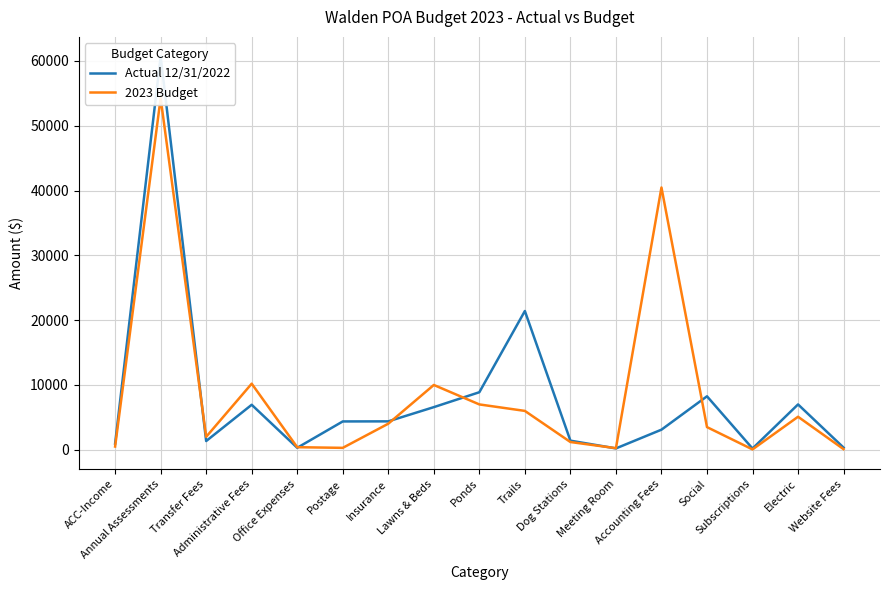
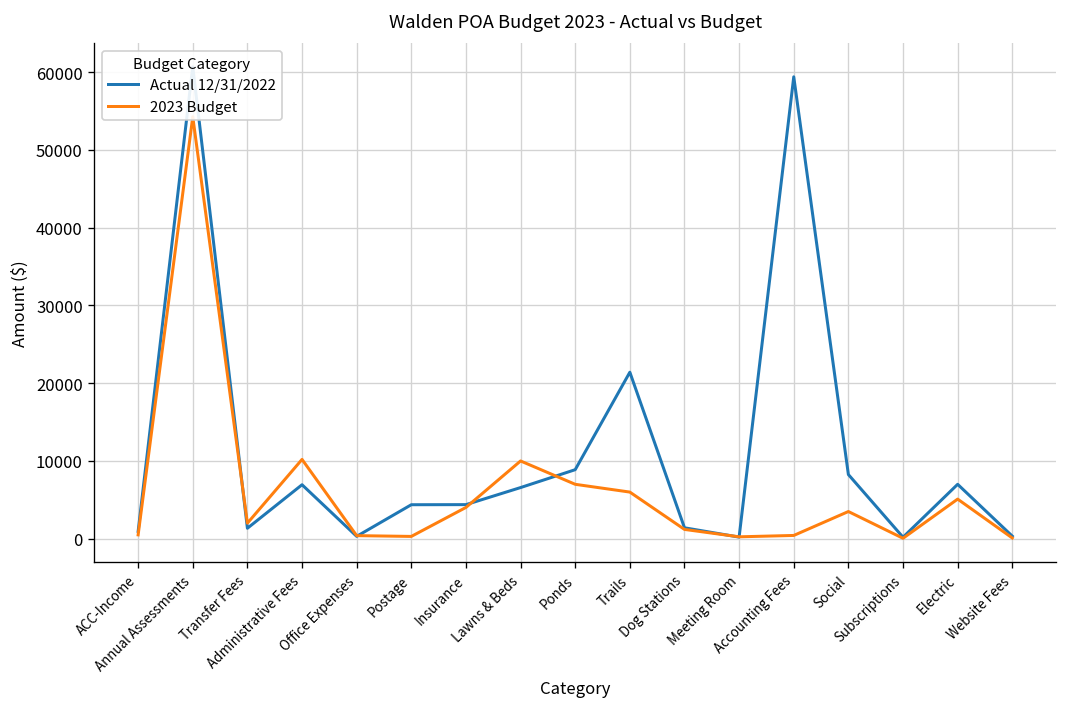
Actual 12/31/2022, Accounting Fees: 3000 -> 59000
2023 Budget, Accounting Fees: 40000 -> 0
